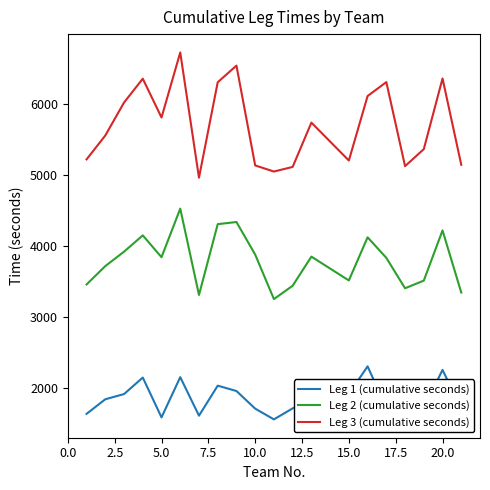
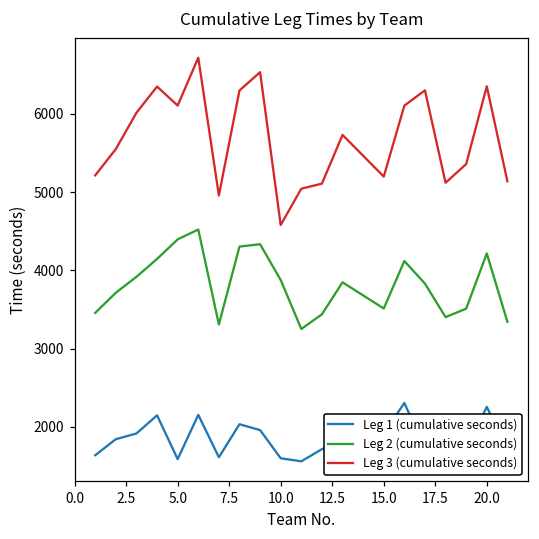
Leg 2 (cumulative seconds), 5.0: 3800 -> 4400
Leg 3 (cumulative seconds), 5.0: 5800 -> 6100
Leg 1 (cumulative seconds), 10.0: 1700 -> 1600
Leg 3 (cumulative seconds), 10.0: 5100 -> 4600
